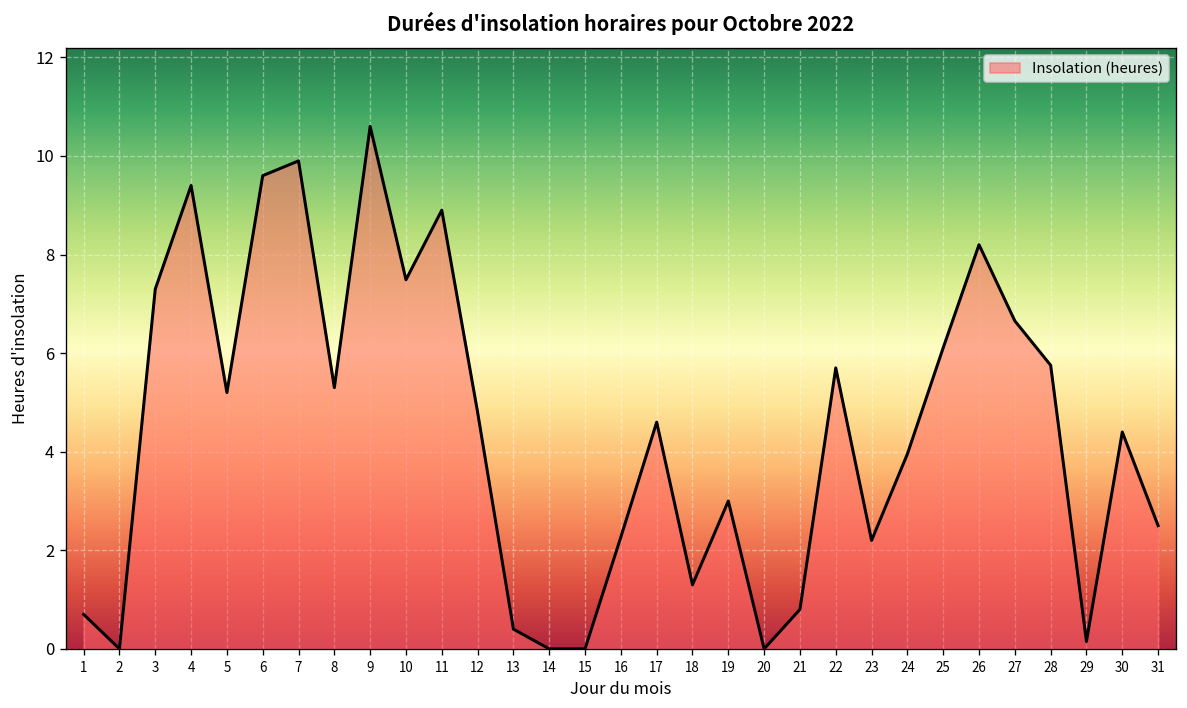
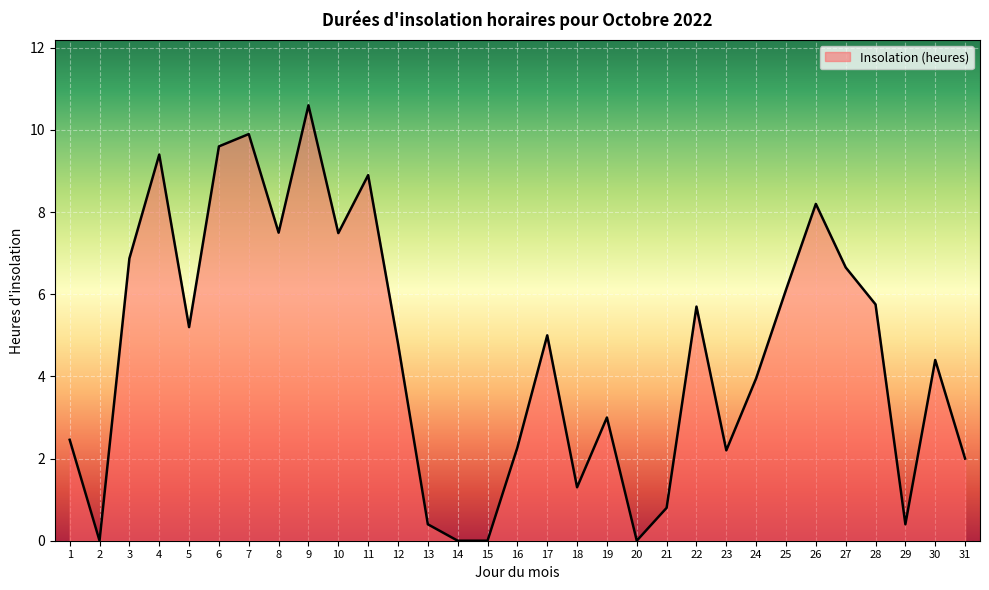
1: 0.7 -> 2.5
3: 7.3 -> 6.9
8: 5.3 -> 7.5
17: 4.6 -> 5.0
29: 0.1 -> 0.4
31: 2.5 -> 2.0
